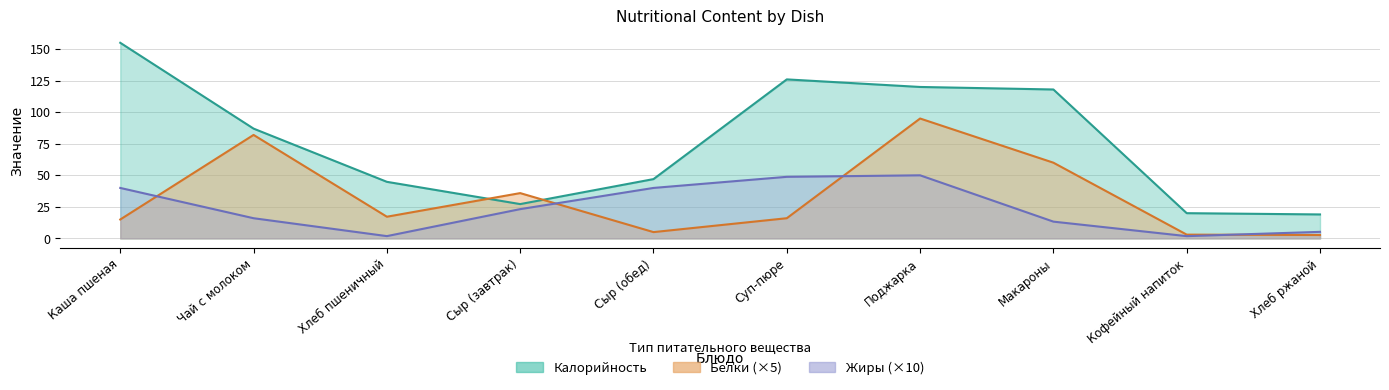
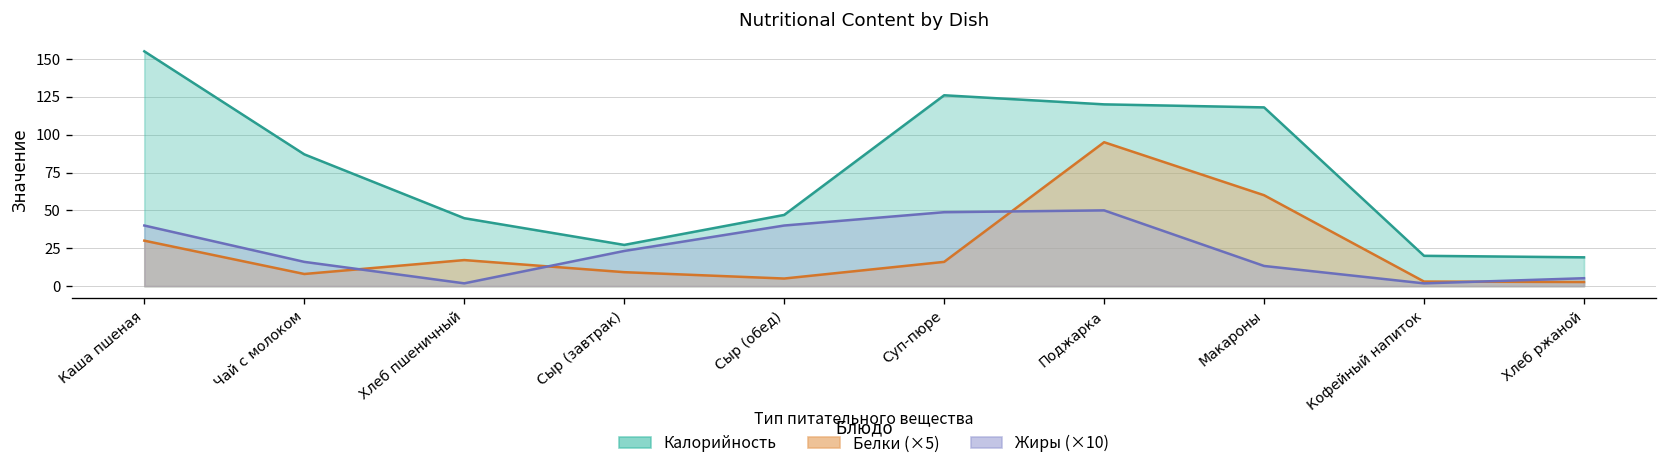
Белки (×5), Каша пшеная: 15 -> 30
Белки (×5), Чай с молоком: 82 -> 8
Белки (×5), Сыр (завтрак): 36 -> 9
